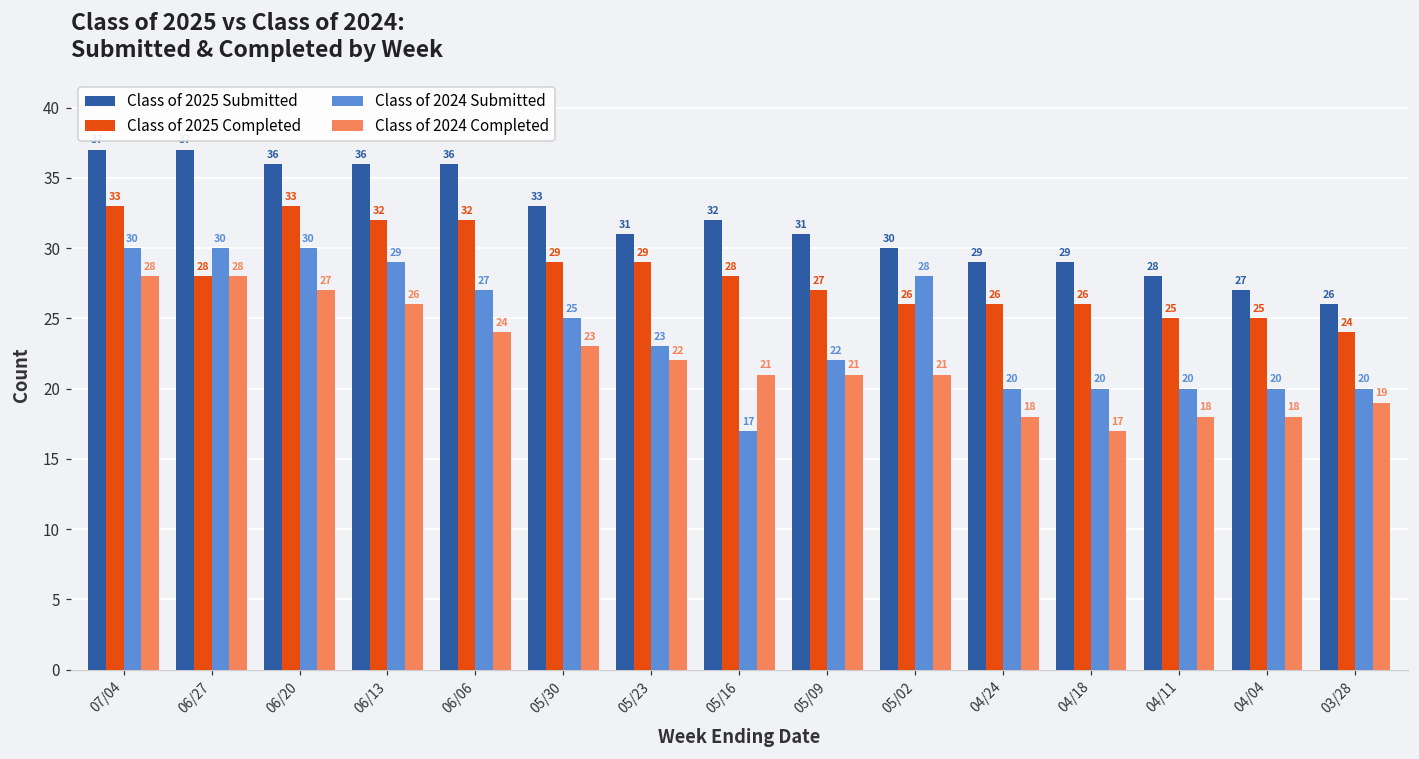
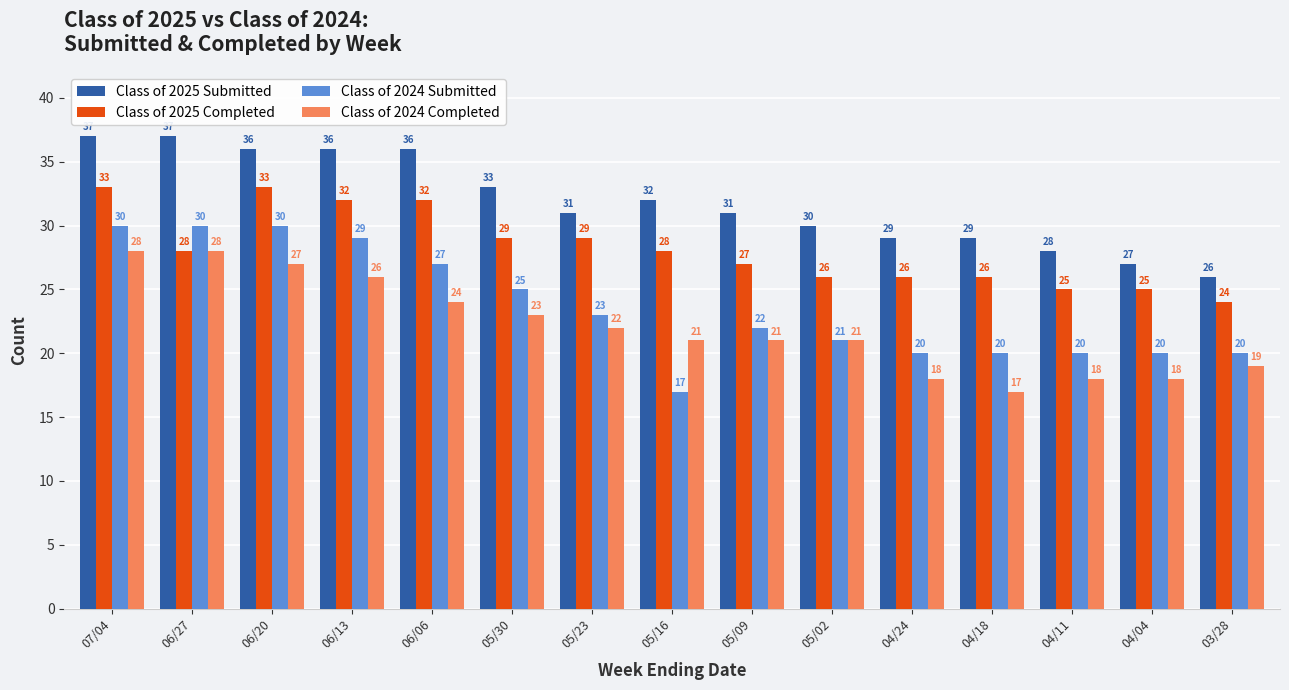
Class of 2024 Submitted, 05/02: 28 -> 21
